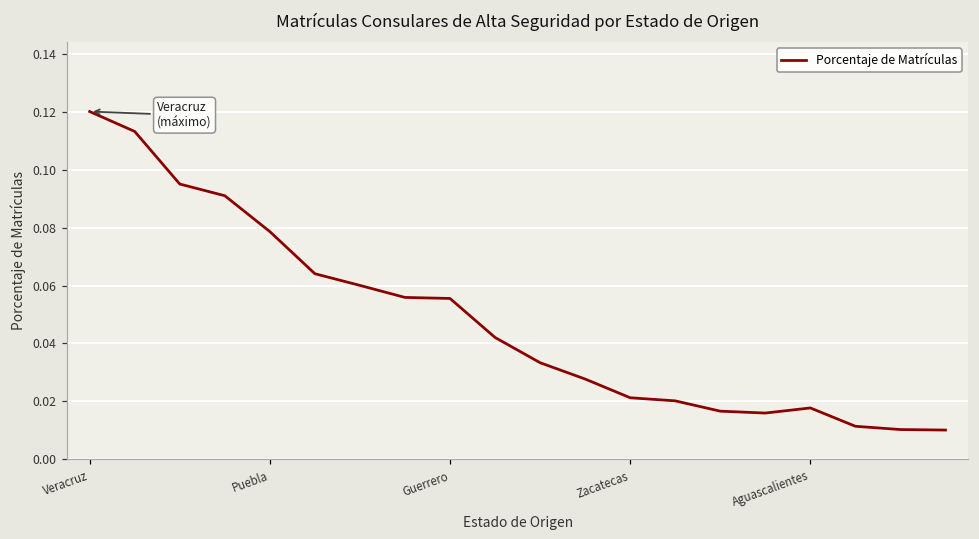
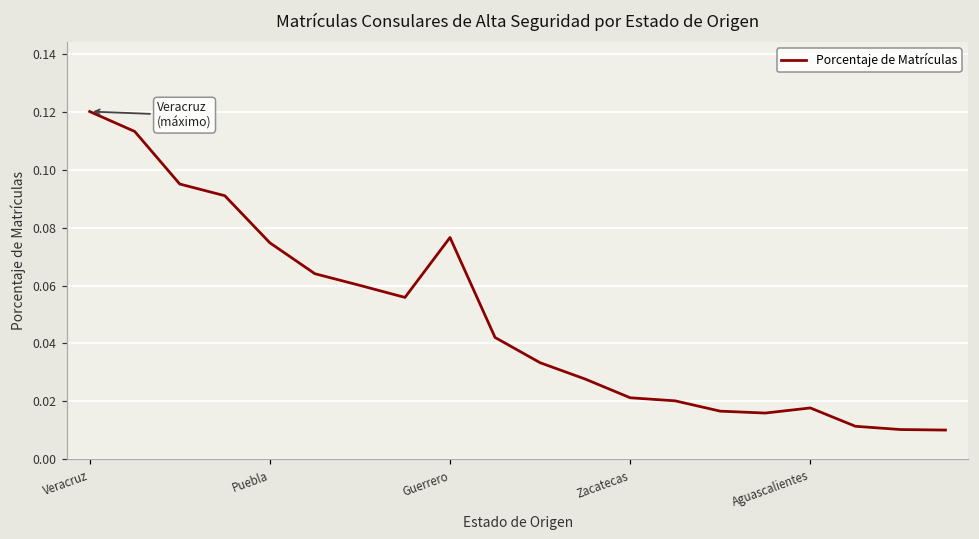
Puebla: 0.079 -> 0.075
Guerrero: 0.056 -> 0.077
